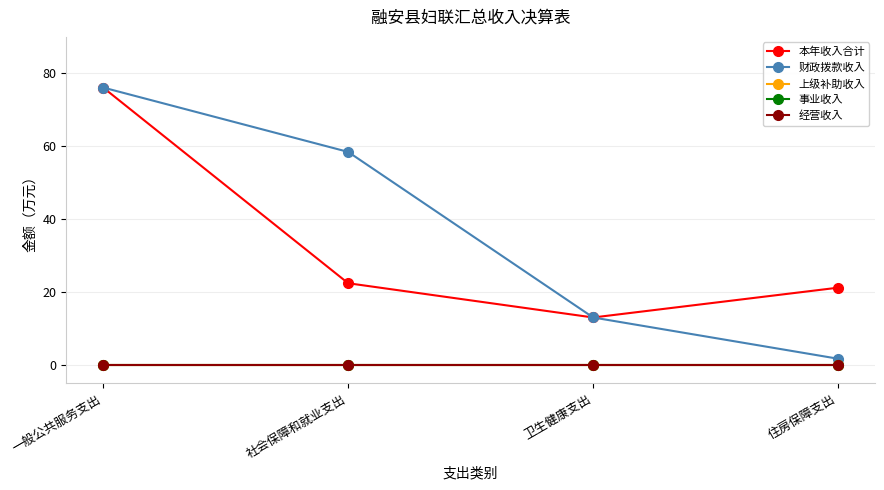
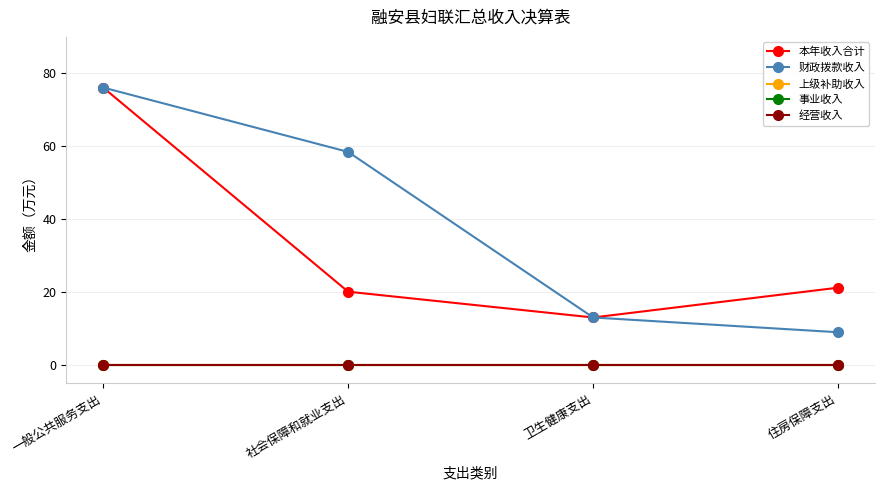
本年收入合计, 社会保障和就业支出: 22 -> 20
财政拨款收入, 住房保障支出: 2 -> 9
